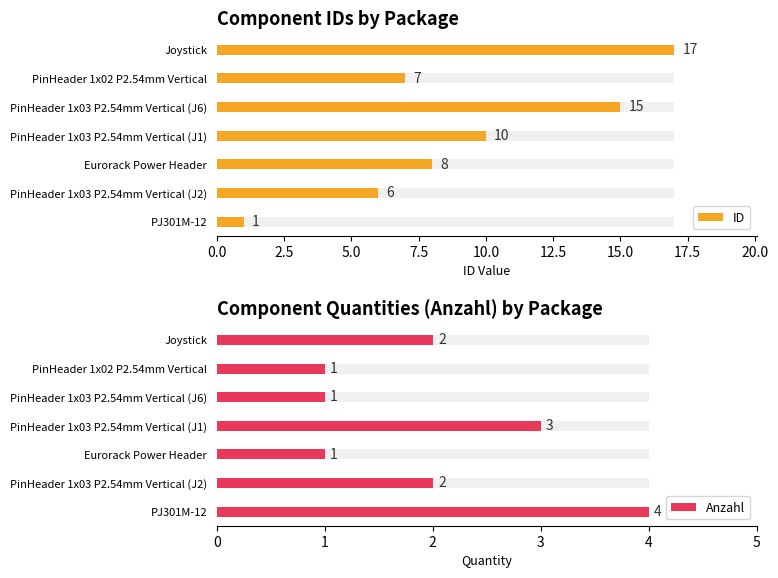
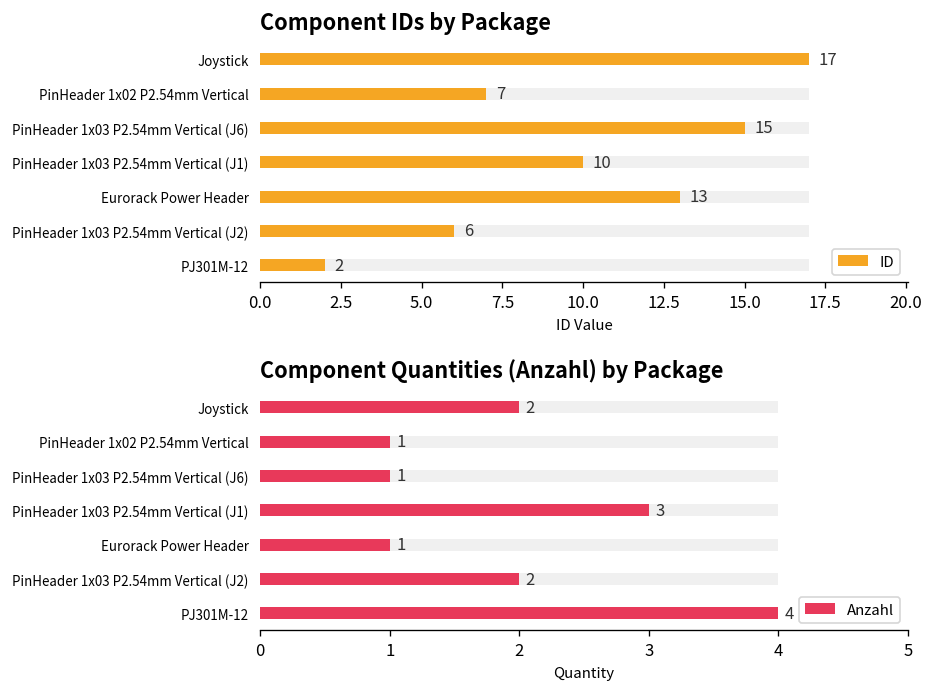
Component IDs by Package, ID, Eurorack Power Header: 8 -> 13
Component IDs by Package, ID, PJ301M-12: 1 -> 2
